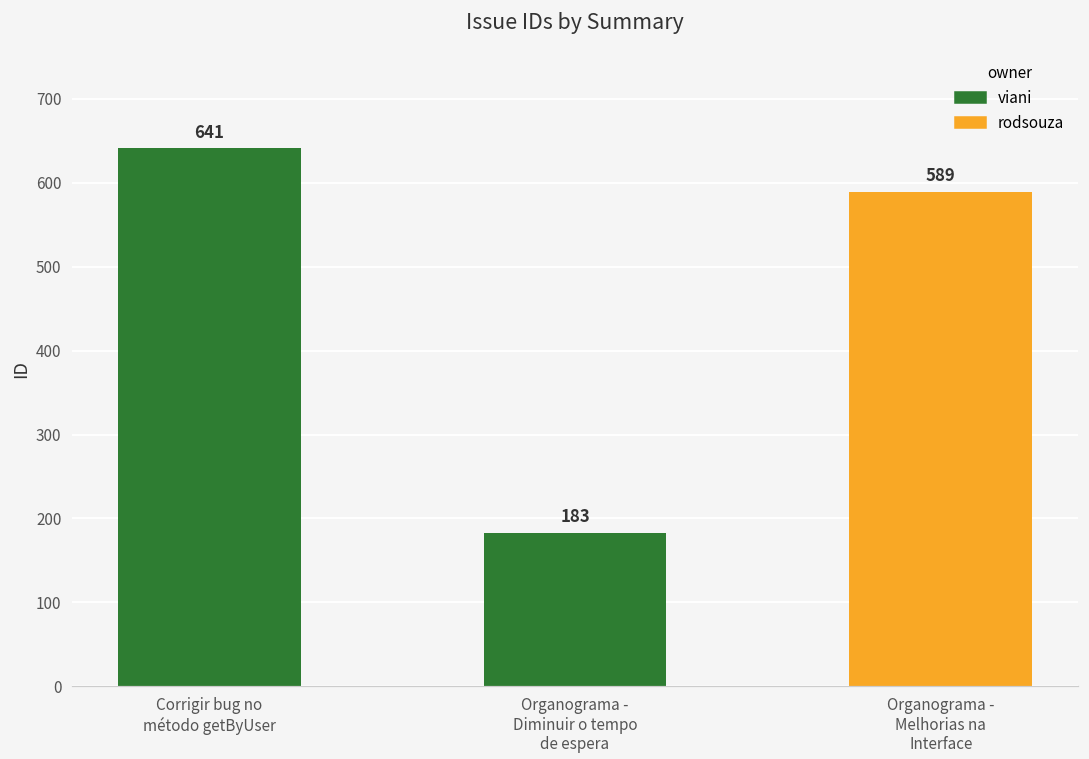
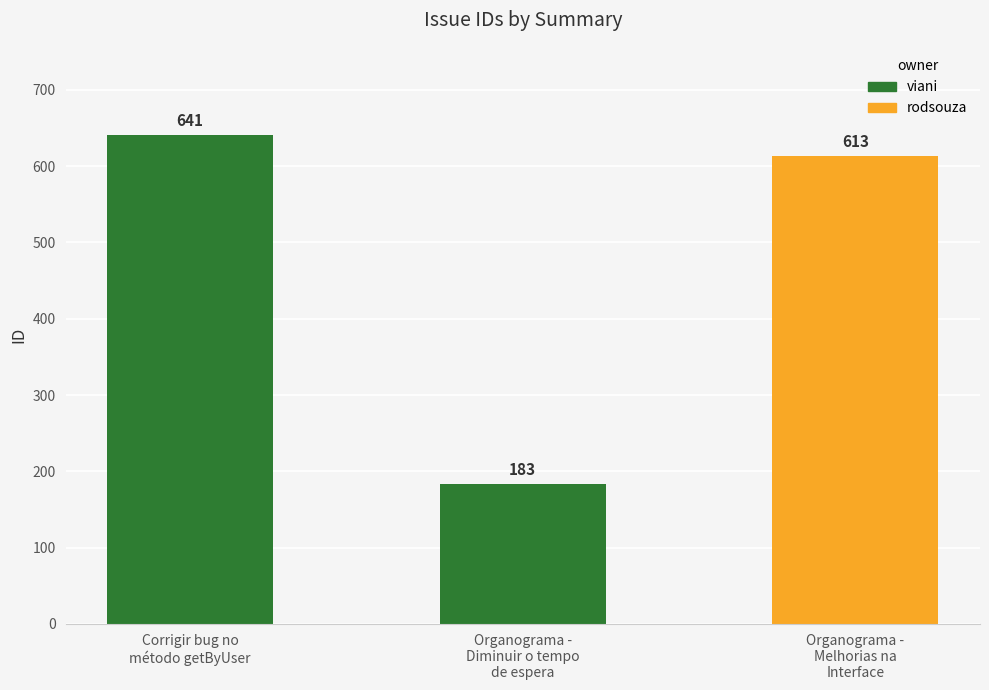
Organograma - Melhorias na Interface: 589 -> 613
